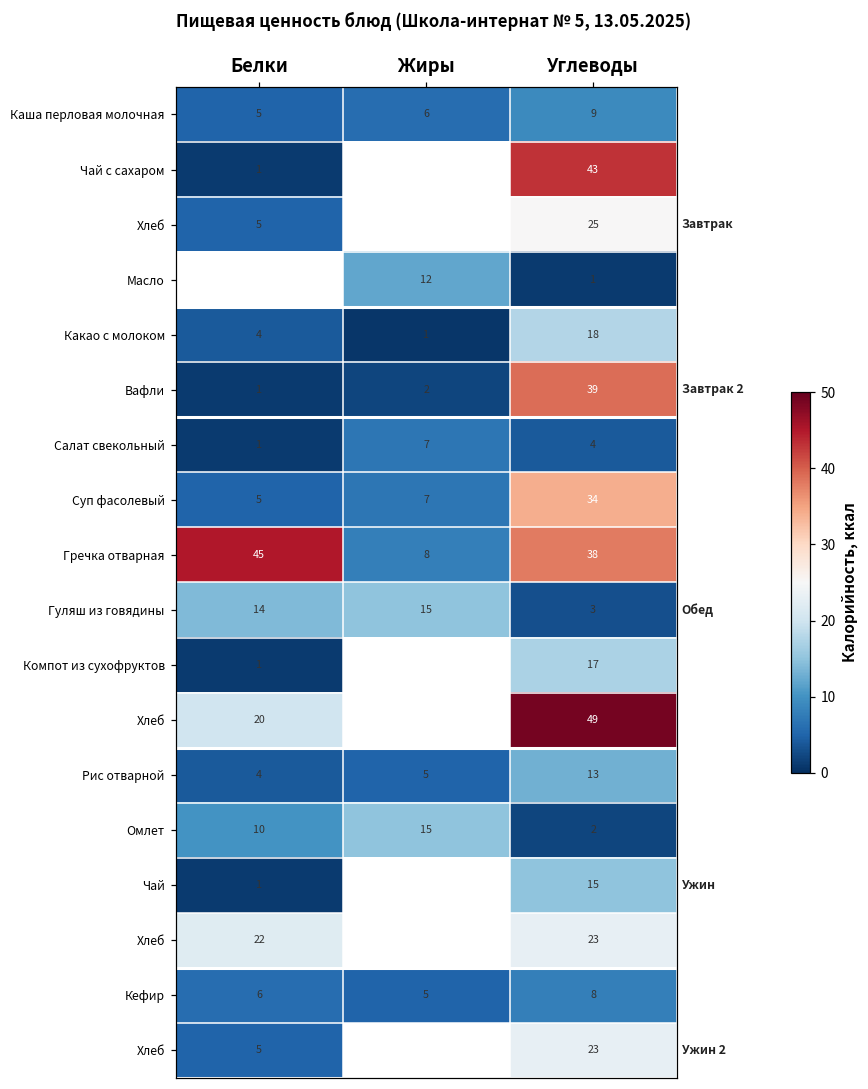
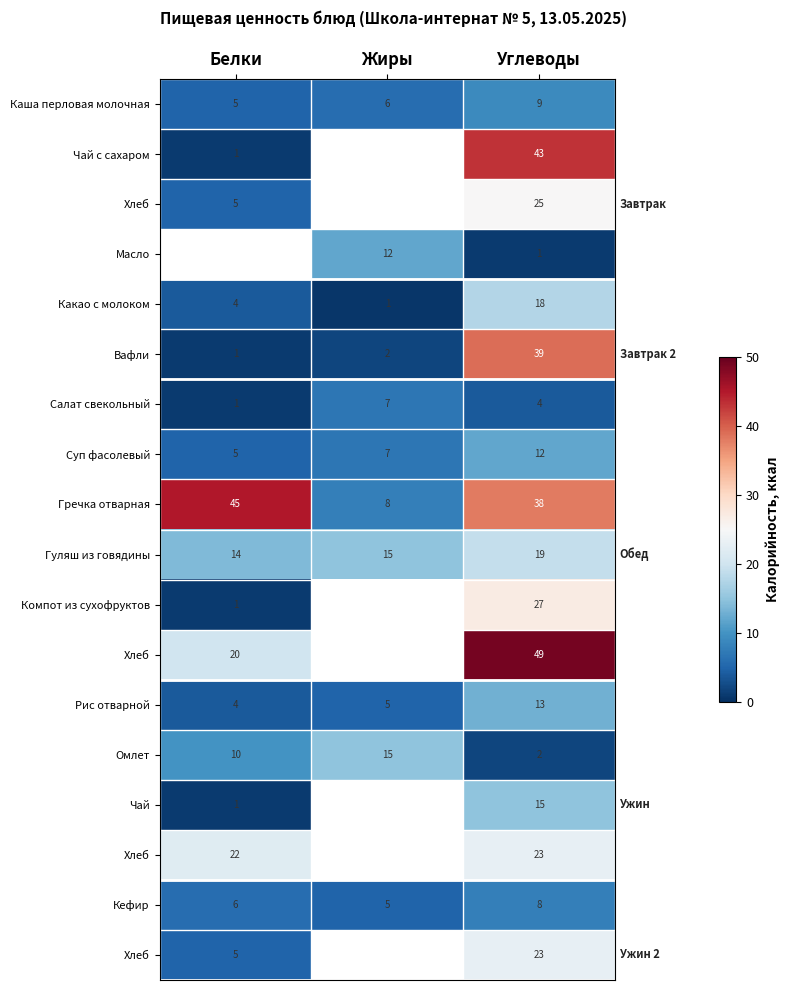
Суп фасолевый, Углеводы: 34 -> 12
Гуляш из говядины, Углеводы: 3 -> 19
Компот из сухофруктов, Углеводы: 17 -> 27
